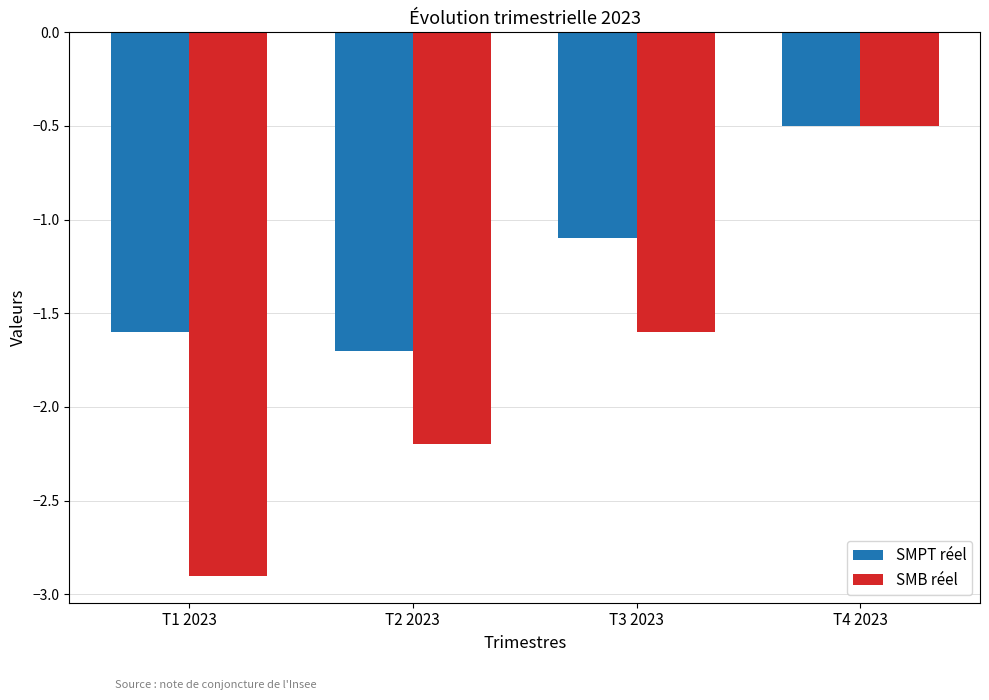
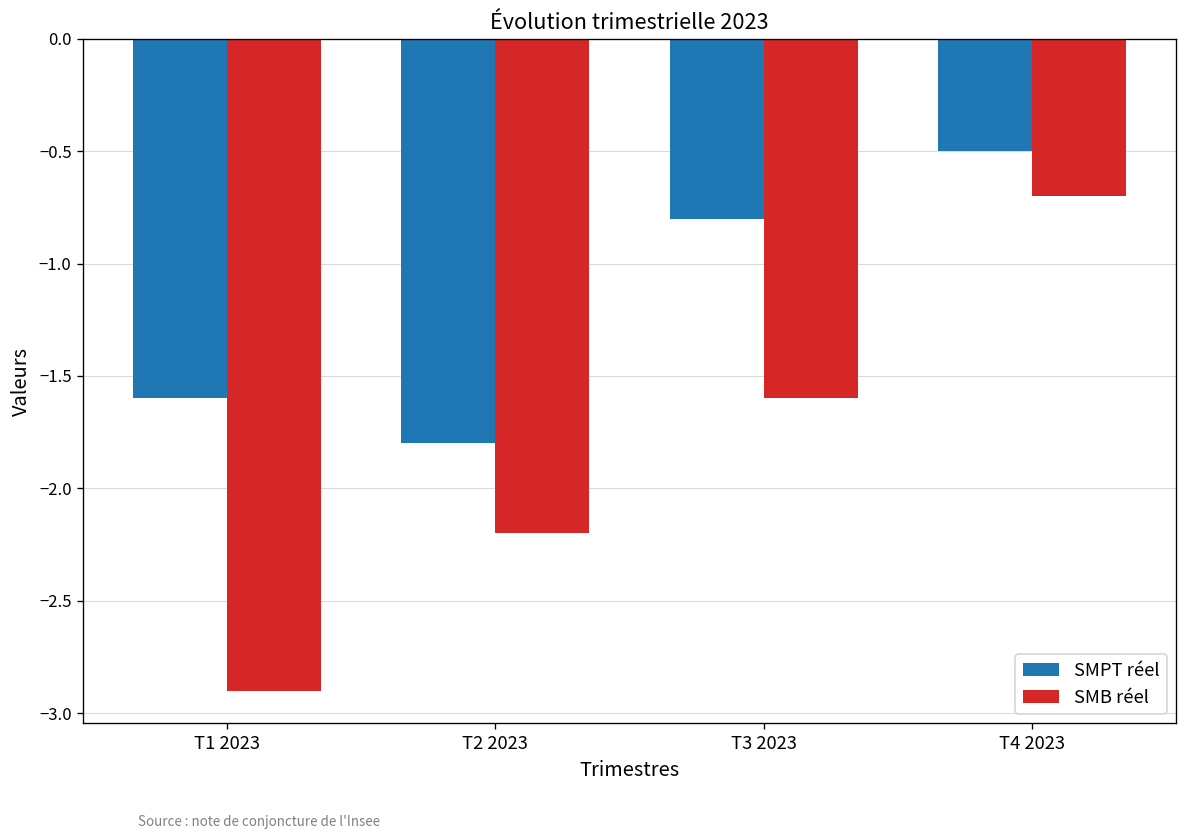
SMPT réel, T2 2023: -1.7 -> -1.8
SMPT réel, T3 2023: -1.1 -> -0.8
SMB réel, T4 2023: -0.5 -> -0.7
